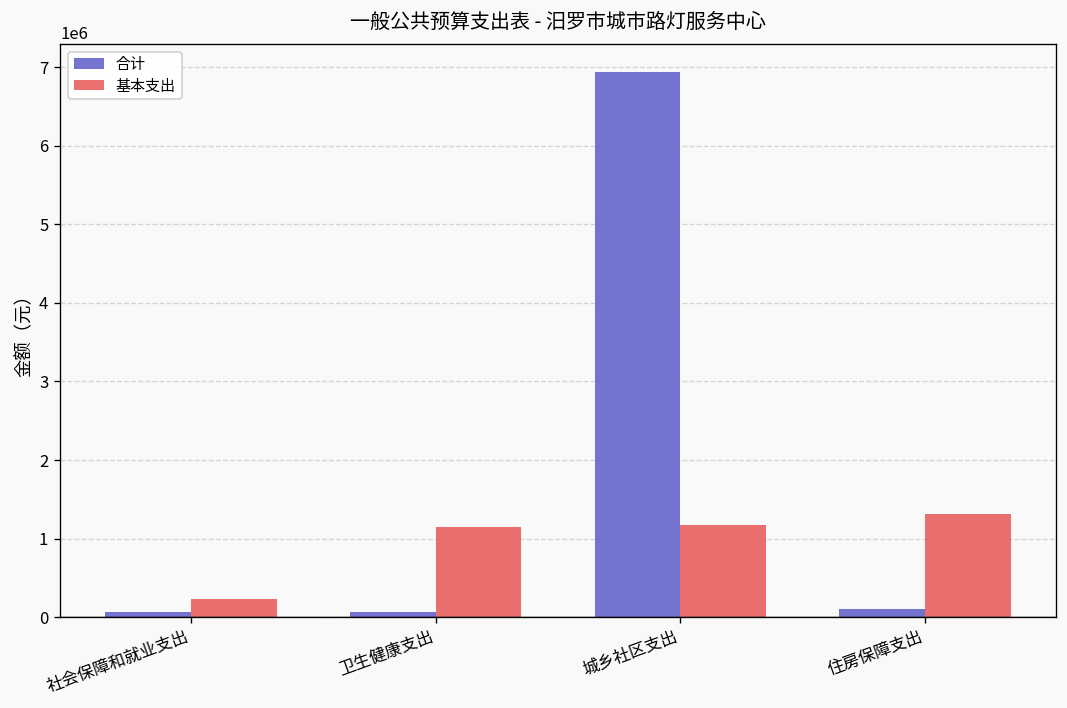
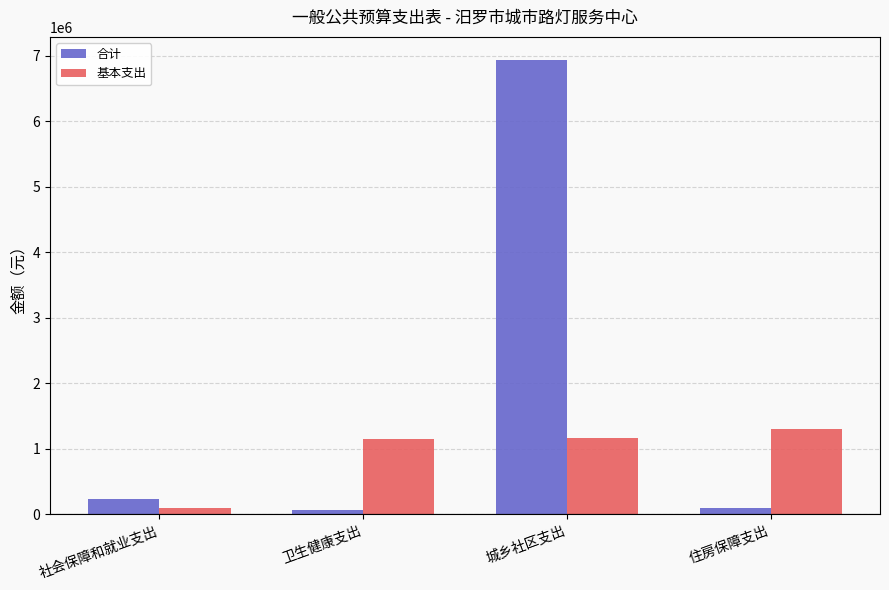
合计, 社会保障和就业支出: 100000 -> 200000
基本支出, 社会保障和就业支出: 200000 -> 100000
